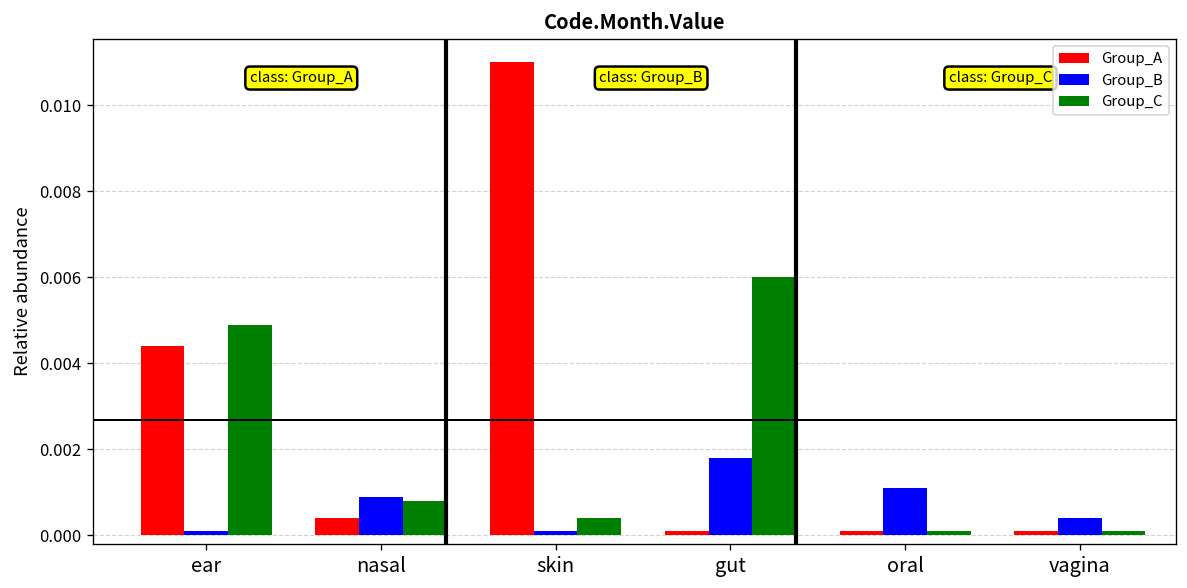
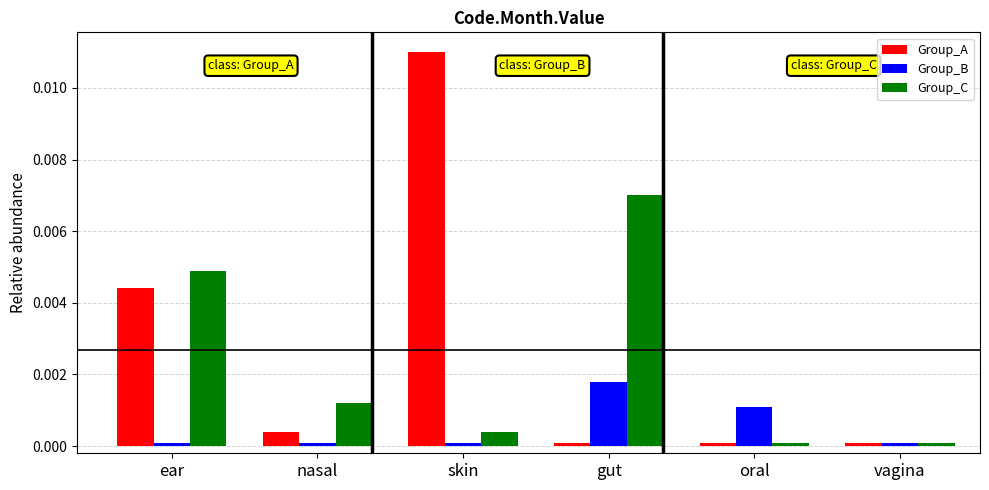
Group_B, nasal: 0.0009 -> 0.0001
Group_C, nasal: 0.0008 -> 0.0012
Group_C, gut: 0.006 -> 0.007
Group_B, vagina: 0.0004 -> 0.0001
